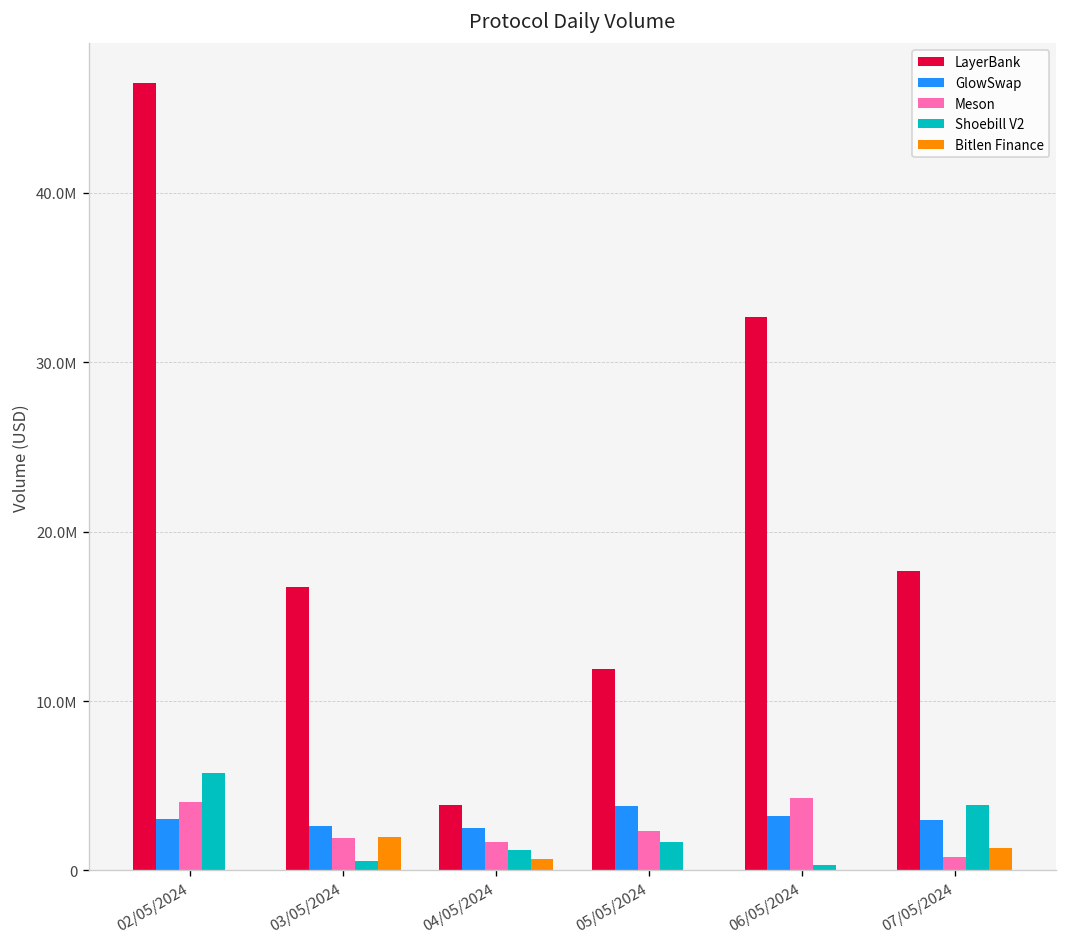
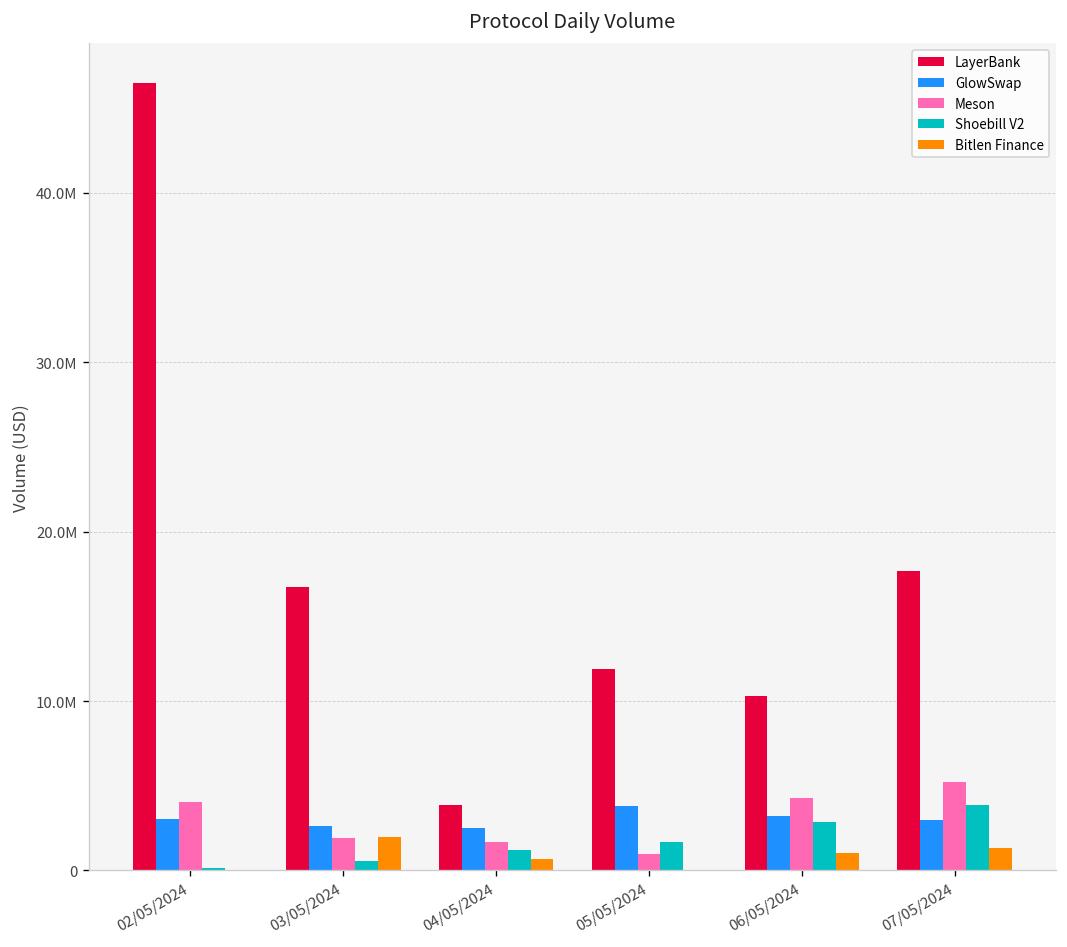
Shoebill V2, 02/05/2024: 5700000 -> 100000
Meson, 05/05/2024: 2300000 -> 900000
LayerBank, 06/05/2024: 32700000 -> 10300000
Shoebill V2, 06/05/2024: 300000 -> 2900000
Bitlen Finance, 06/05/2024: 0 -> 1000000
Meson, 07/05/2024: 800000 -> 5200000
